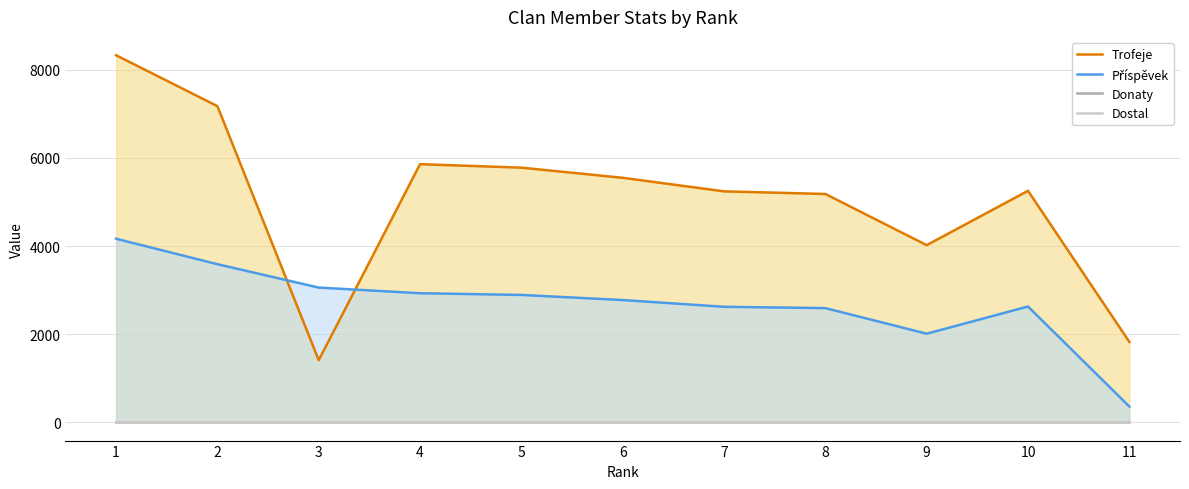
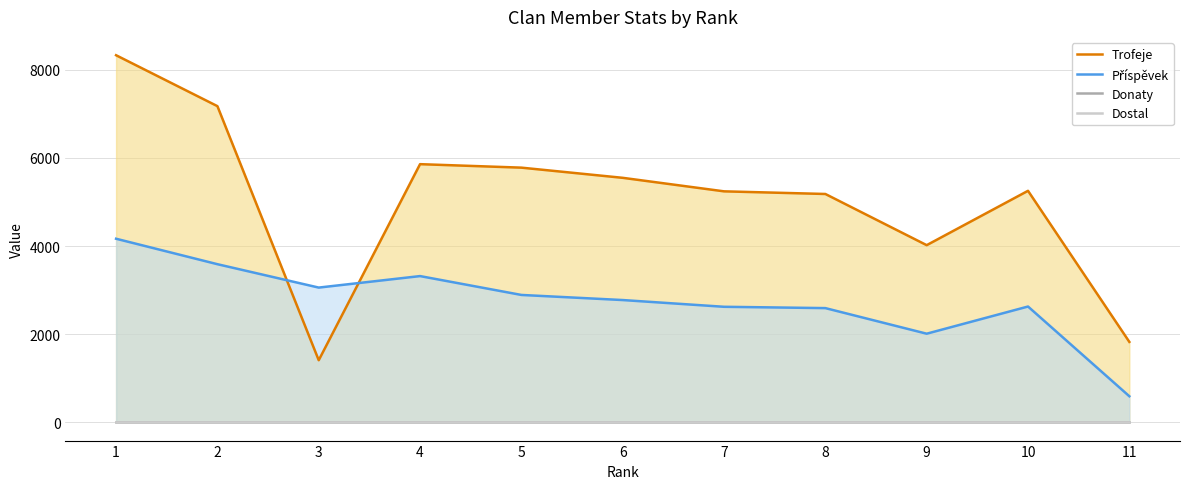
Příspěvek, 4: 2900 -> 3300
Příspěvek, 11: 400 -> 600
